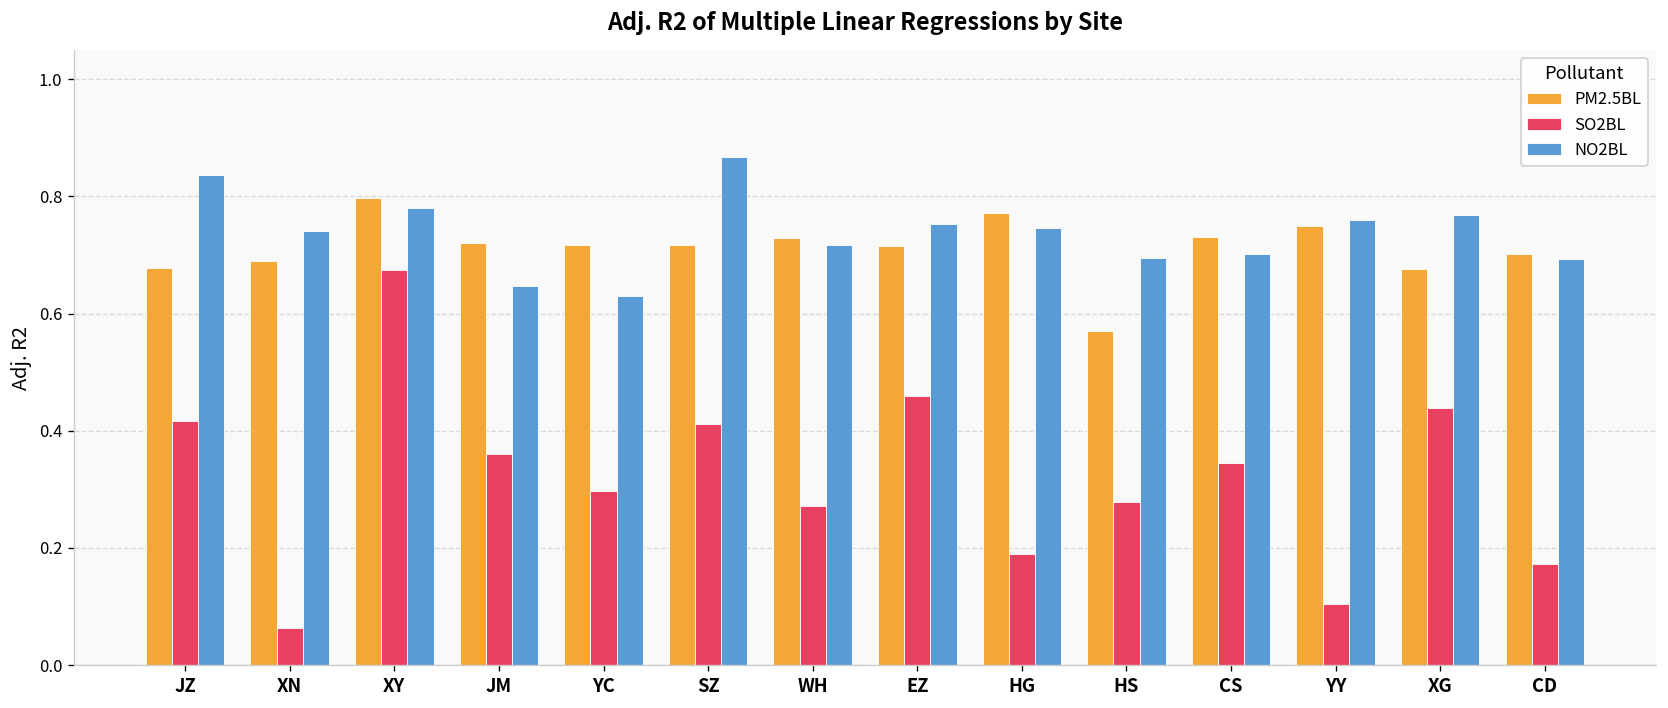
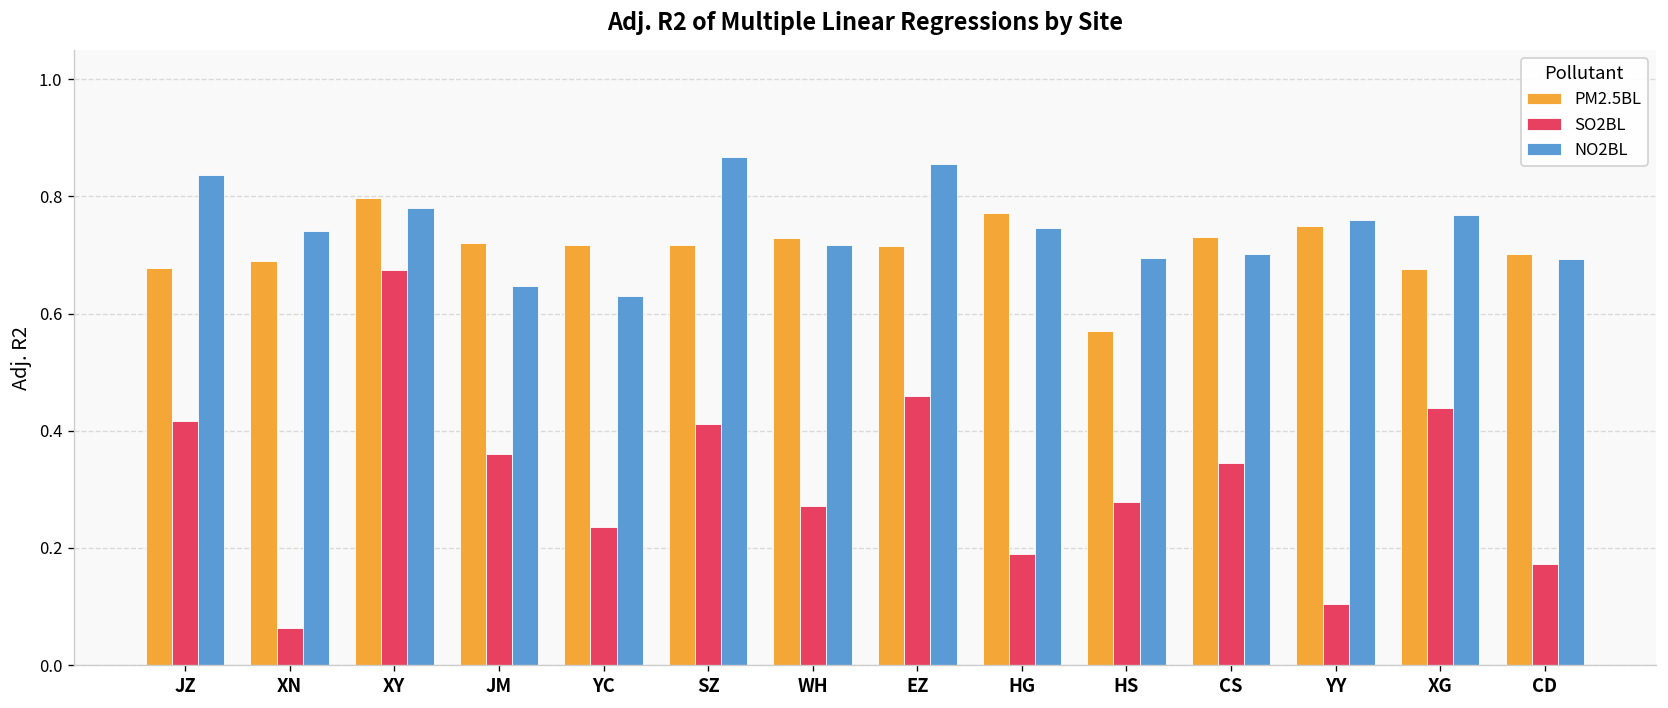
SO2BL, YC: 0.30 -> 0.24
NO2BL, EZ: 0.75 -> 0.85
